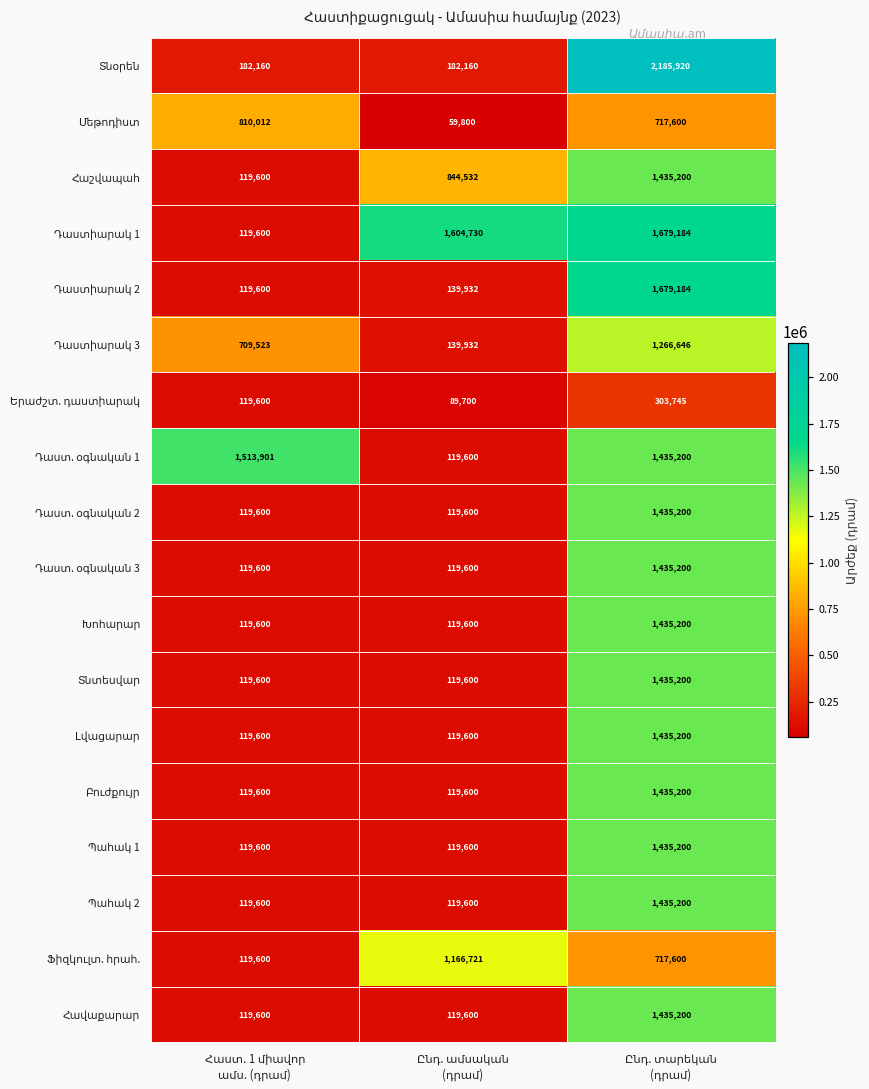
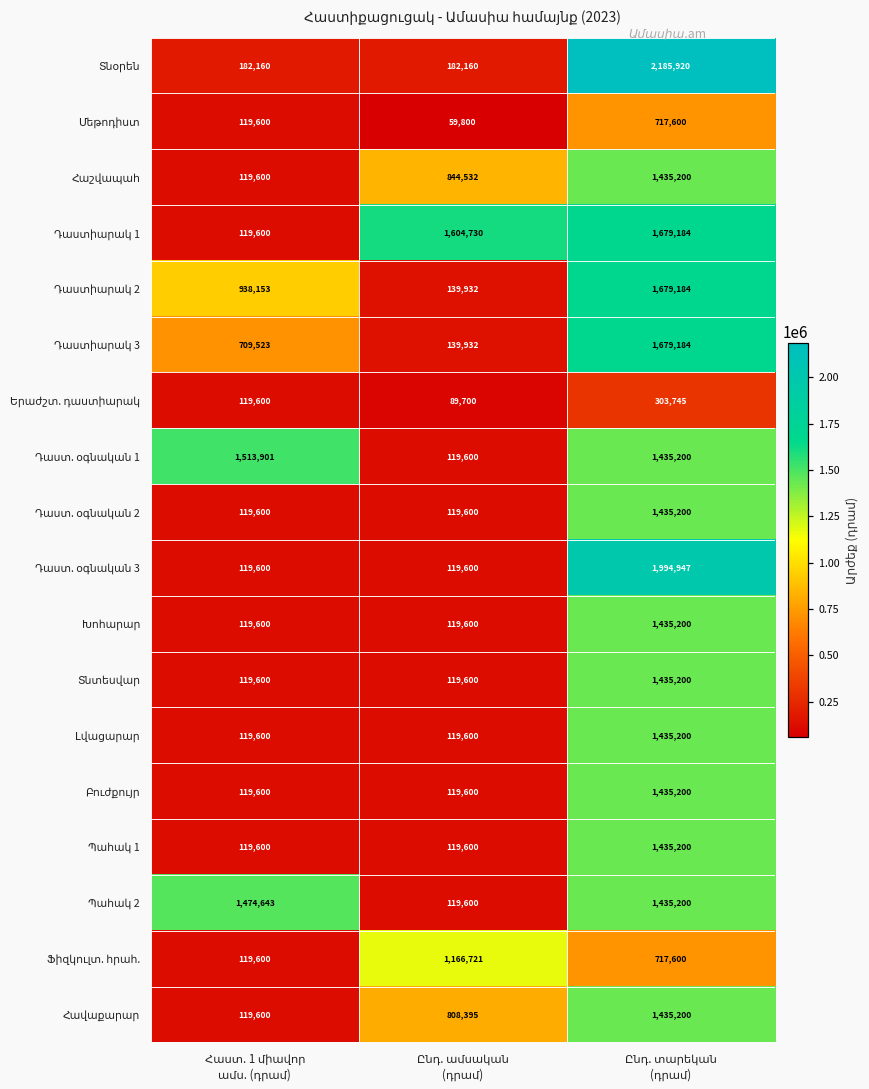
Մեթոդիստ, Հաստ. 1 միավոր ամս. (դրամ): 810,012 -> 119,600
Դաստիարակ 2, Հաստ. 1 միավոր ամս. (դրամ): 119,600 -> 938,153
Դաստիարակ 3, Ընդ. տարեկան (դրամ): 1,266,646 -> 1,679,184
Դաստ. օգնական 3, Ընդ. տարեկան (դրամ): 1,435,200 -> 1,994,947
Պահակ 2, Հաստ. 1 միավոր ամս. (դրամ): 119,600 -> 1,474,643
Հավաքարար, Ընդ. ամսական (դրամ): 119,600 -> 808,395
